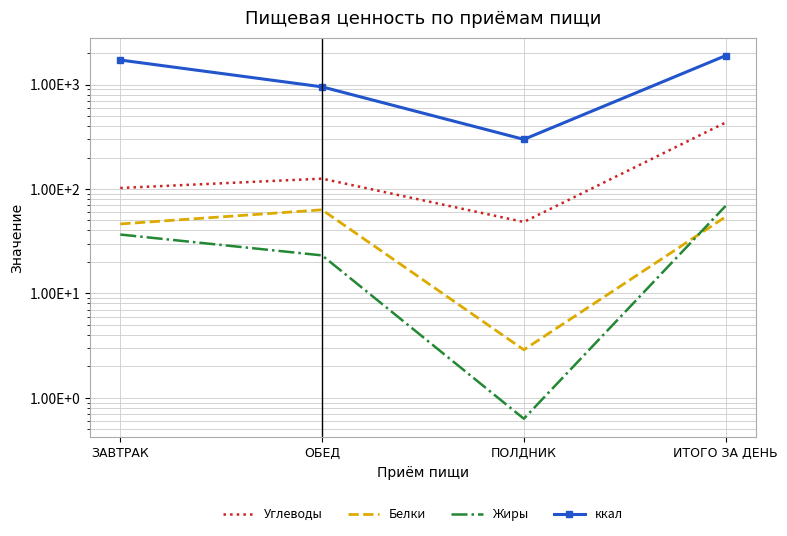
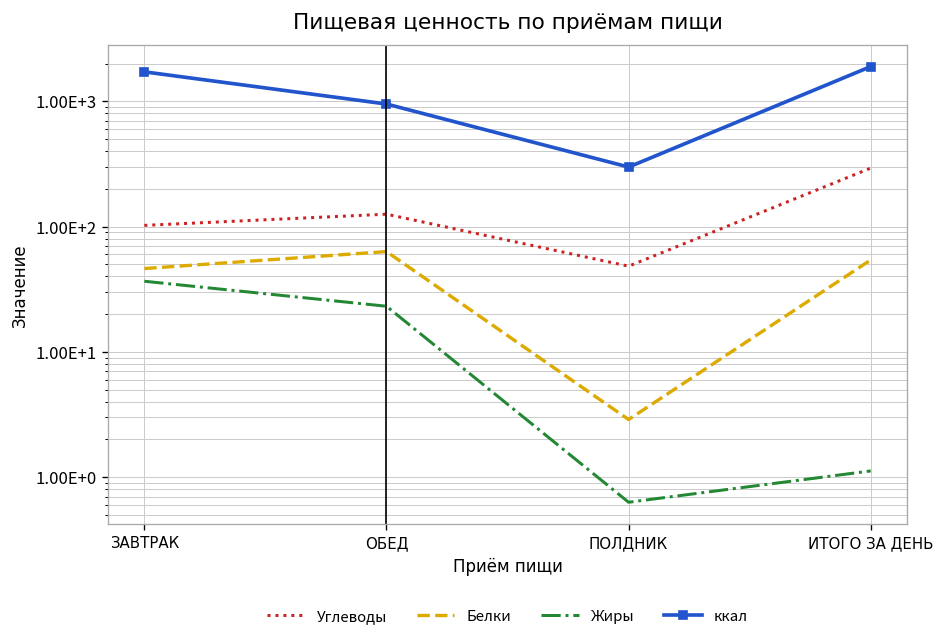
Углеводы, ИТОГО ЗА ДЕНЬ: 430 -> 290
Жиры, ИТОГО ЗА ДЕНЬ: 70 -> 1.1
